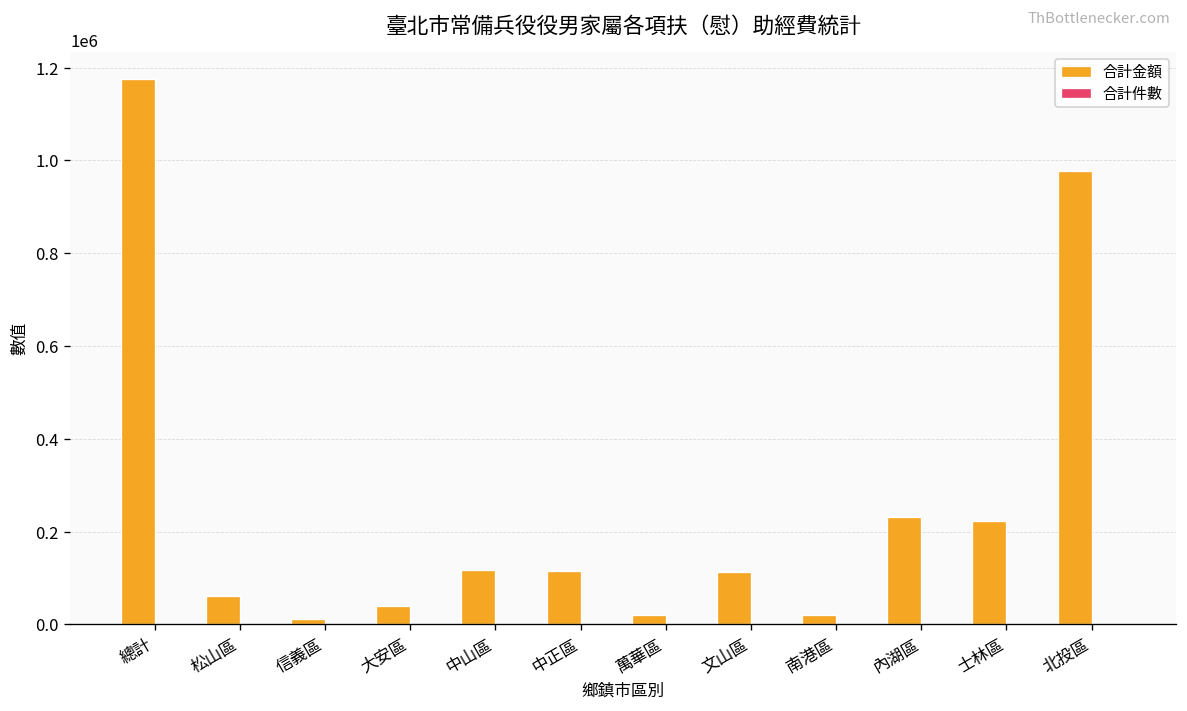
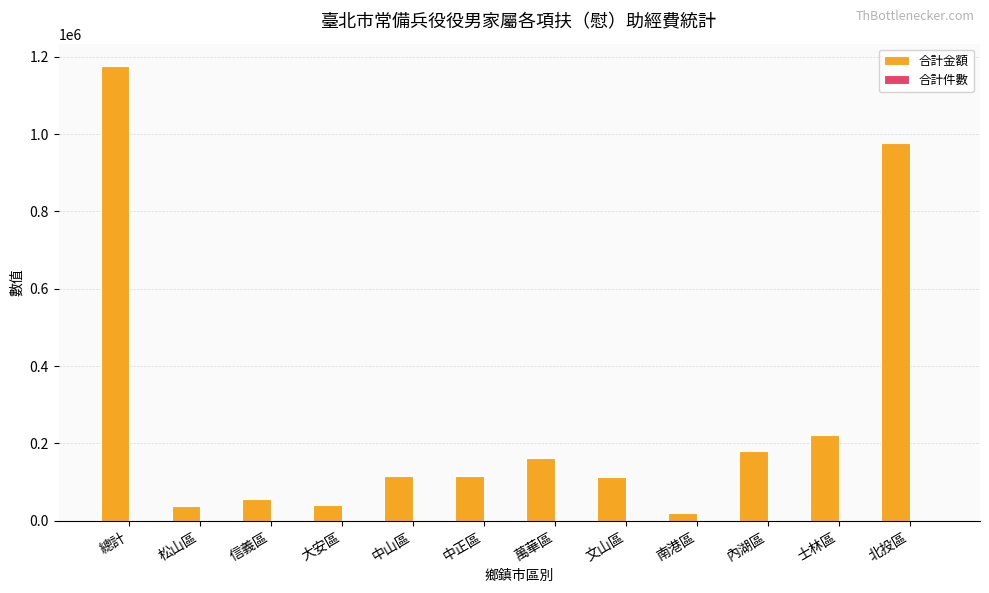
合計金額, 松山區: 60000 -> 40000
合計金額, 信義區: 10000 -> 60000
合計金額, 萬華區: 20000 -> 160000
合計金額, 內湖區: 230000 -> 180000
